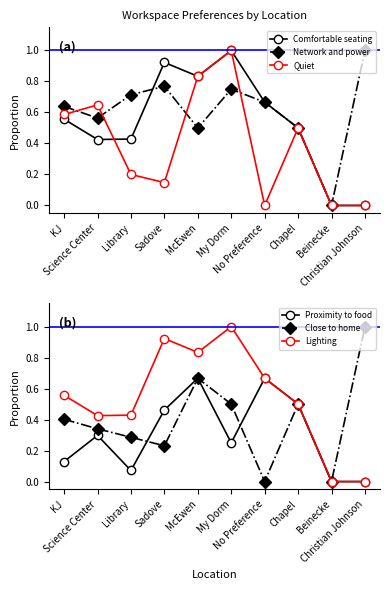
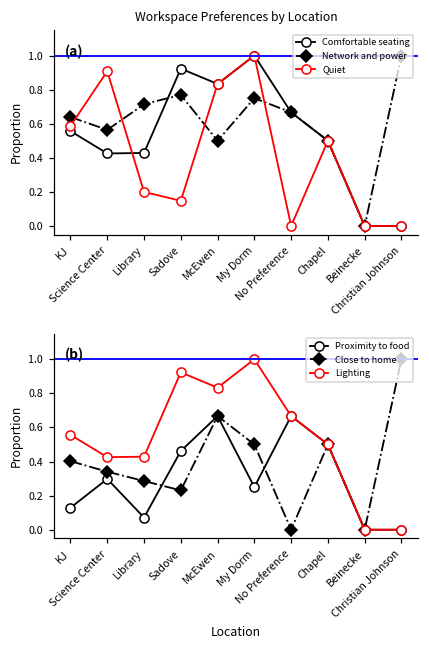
Workspace Preferences by Location, Quiet, Science Center: 0.65 -> 0.91
